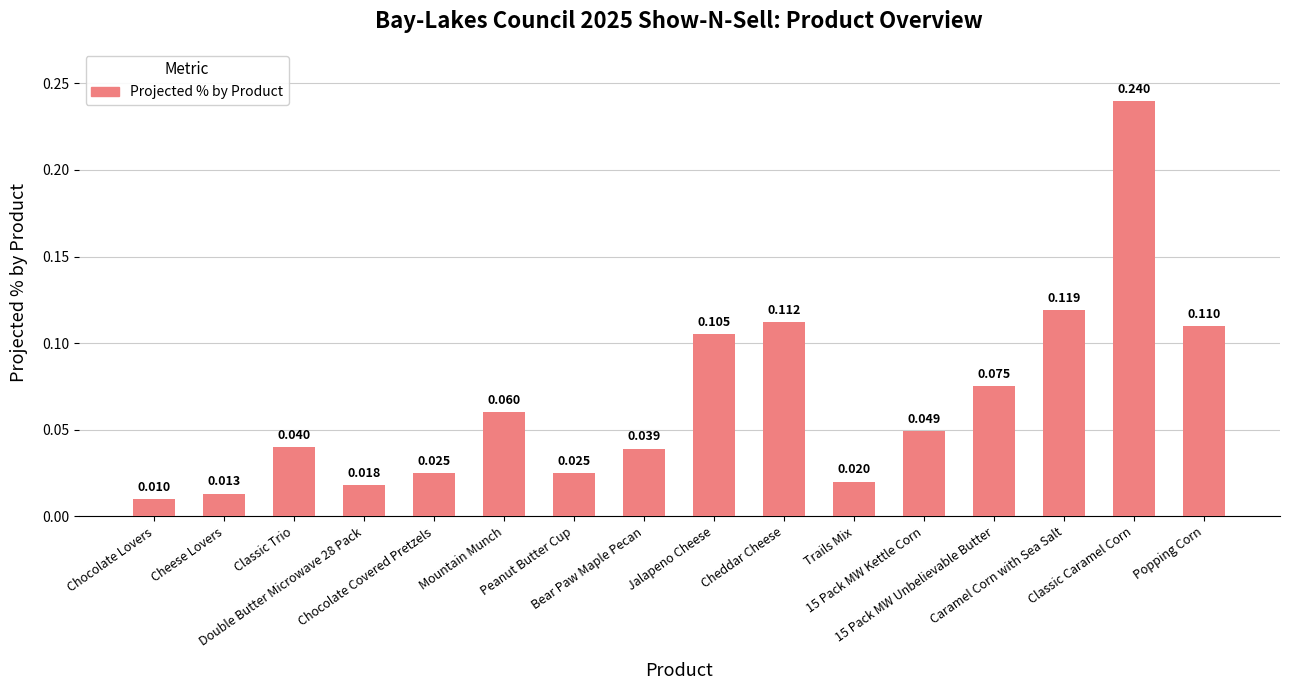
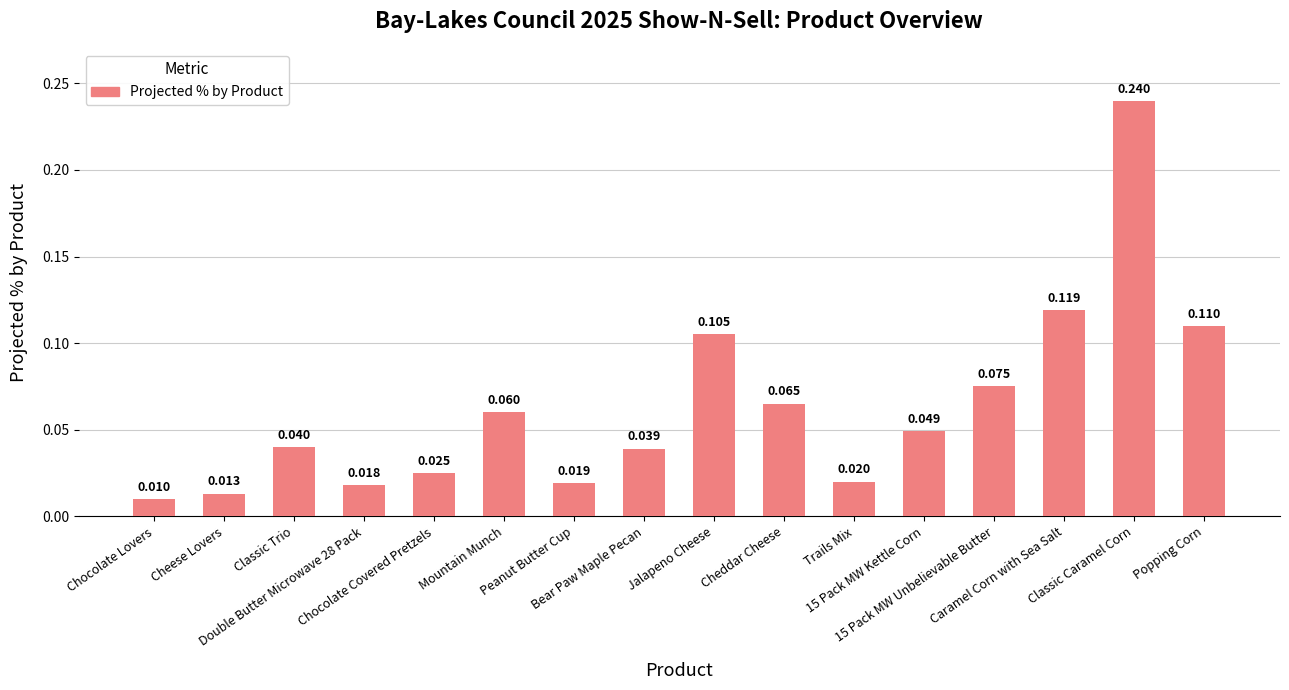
Peanut Butter Cup: 0.025 -> 0.019
Cheddar Cheese: 0.112 -> 0.065
